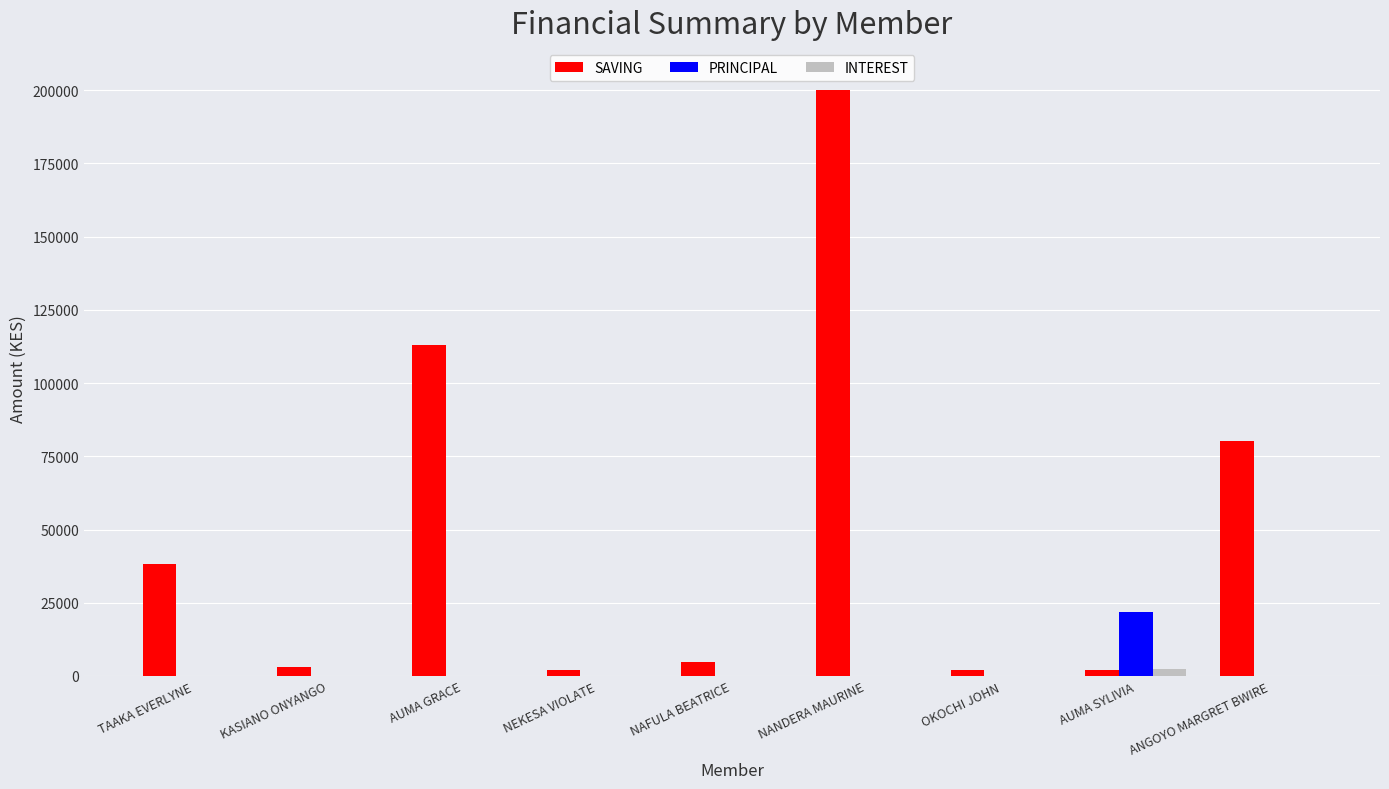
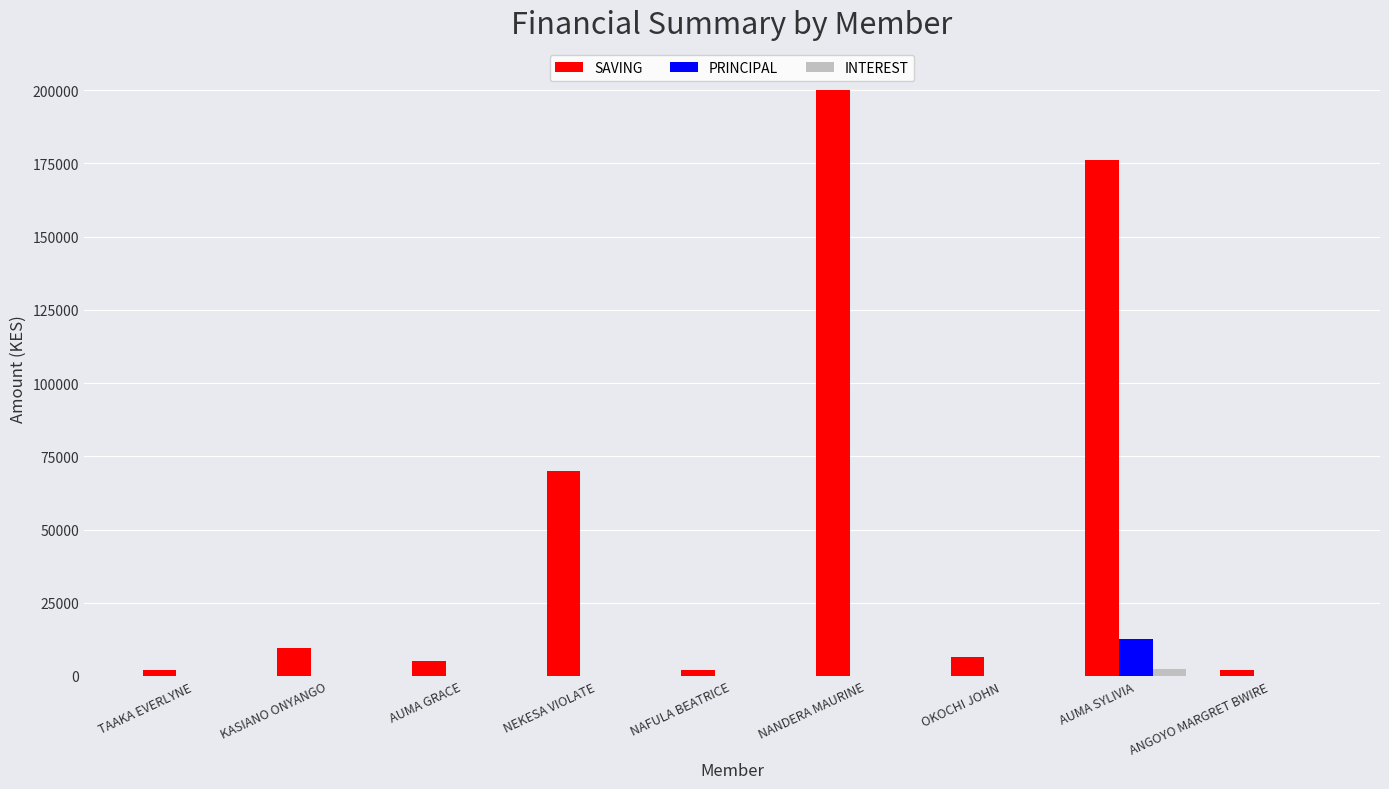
SAVING, TAAKA EVERLYNE: 38000 -> 2000
SAVING, KASIANO ONYANGO: 3000 -> 9000
SAVING, AUMA GRACE: 113000 -> 5000
SAVING, NEKESA VIOLATE: 2000 -> 70000
SAVING, NAFULA BEATRICE: 5000 -> 2000
SAVING, OKOCHI JOHN: 2000 -> 6000
SAVING, AUMA SYLIVIA: 2000 -> 176000
PRINCIPAL, AUMA SYLIVIA: 22000 -> 13000
SAVING, ANGOYO MARGRET BWIRE: 80000 -> 2000
